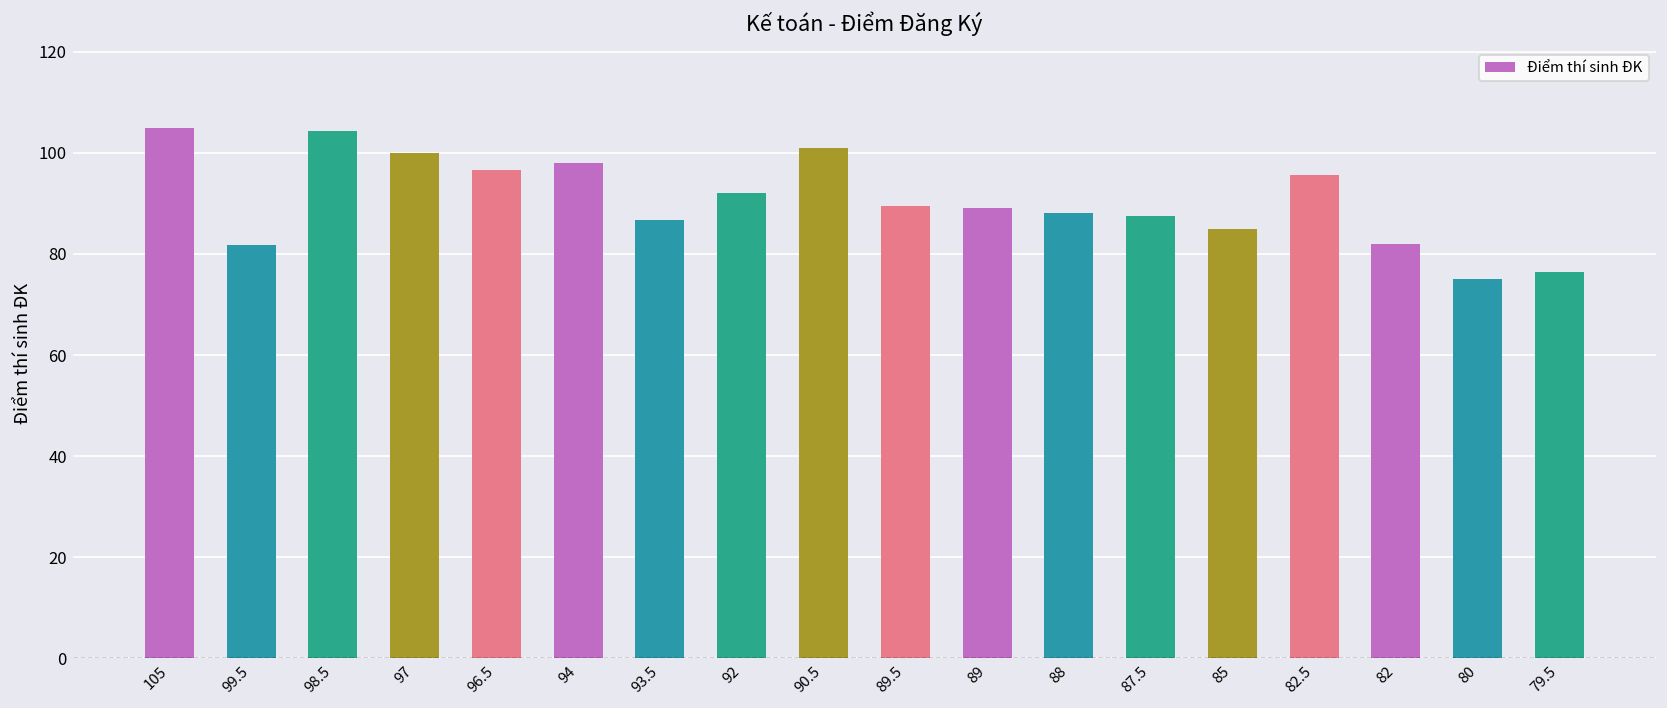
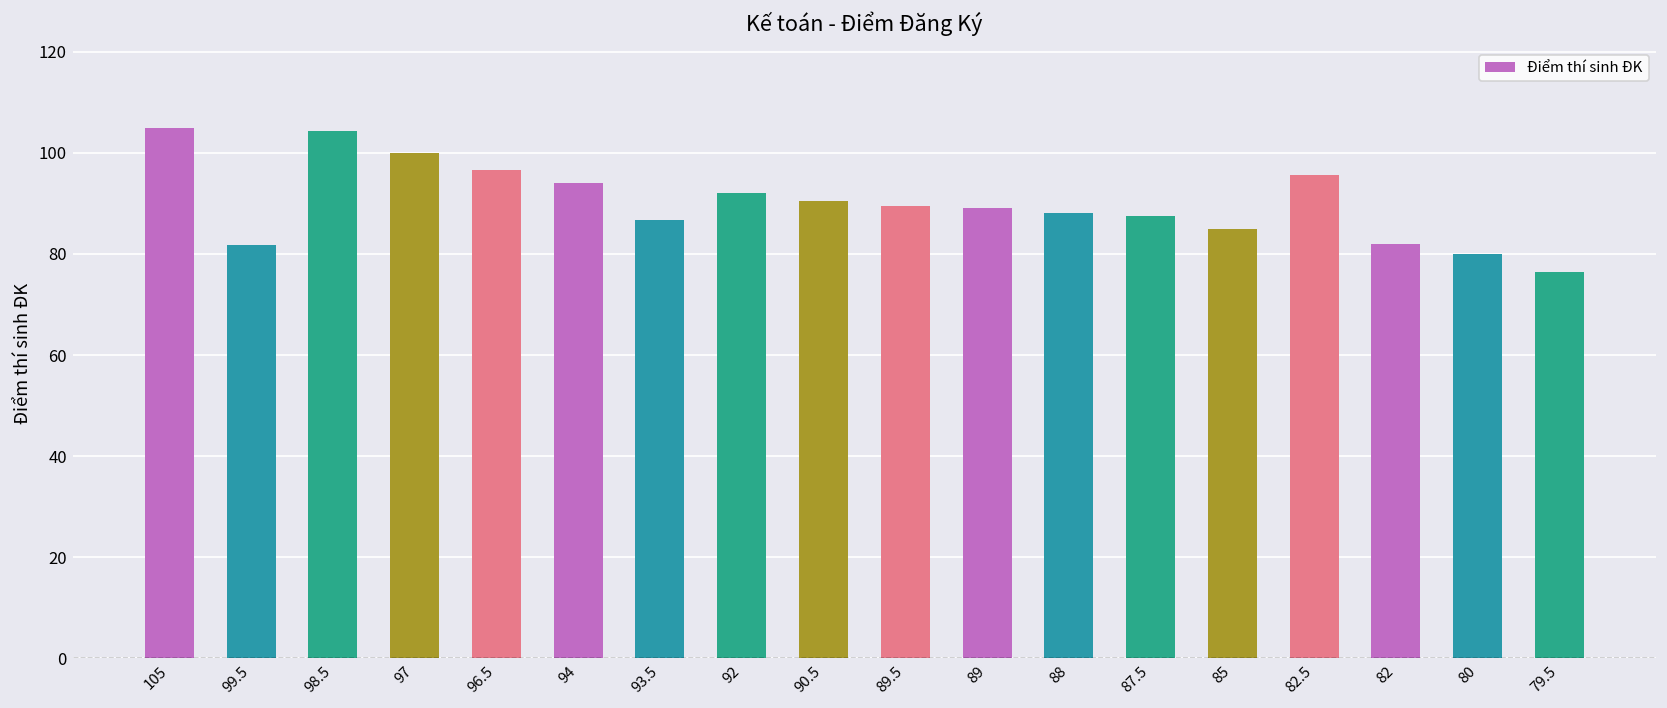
94: 98 -> 94
90.5: 101 -> 91
80: 75 -> 80
